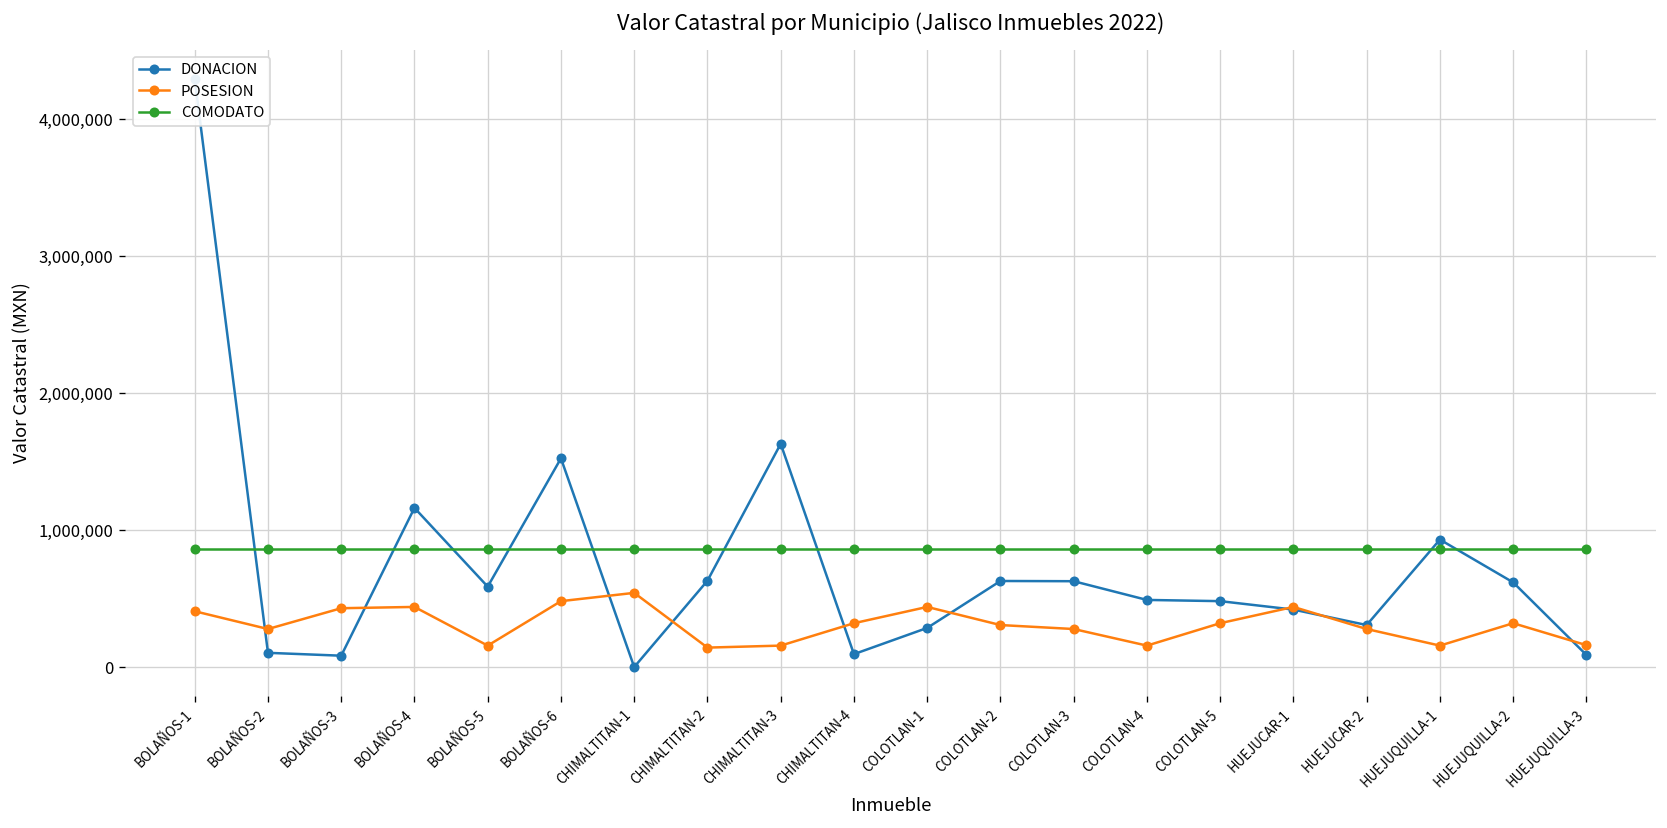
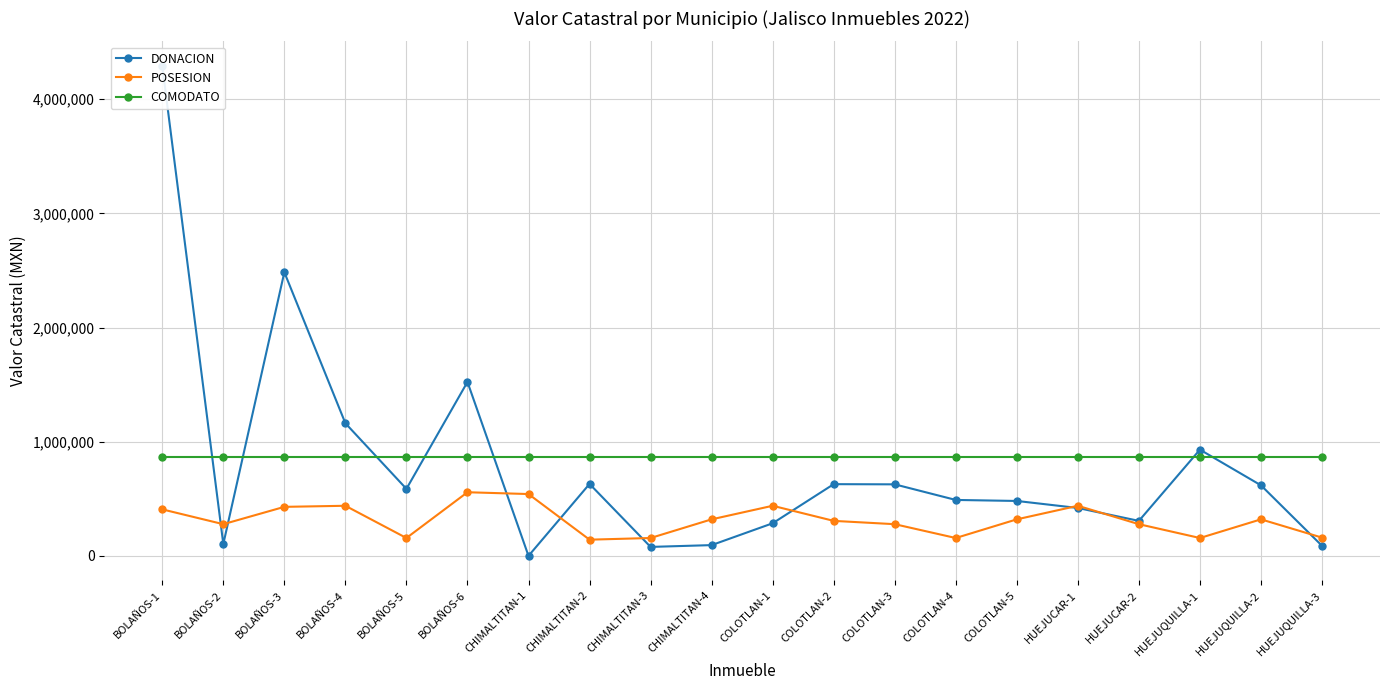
DONACION, BOLAÑOS-3: 80,000 -> 2,480,000
POSESION, BOLAÑOS-6: 480,000 -> 560,000
DONACION, CHIMALTITAN-3: 1,630,000 -> 80,000
